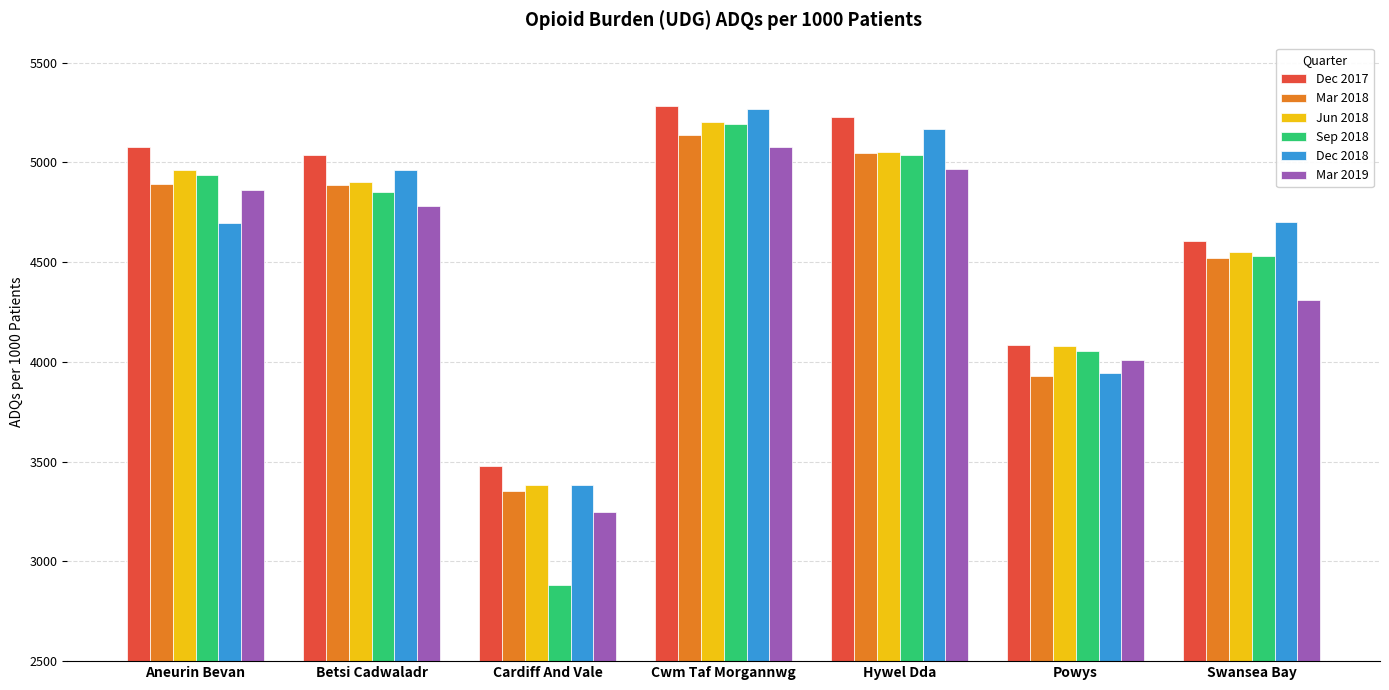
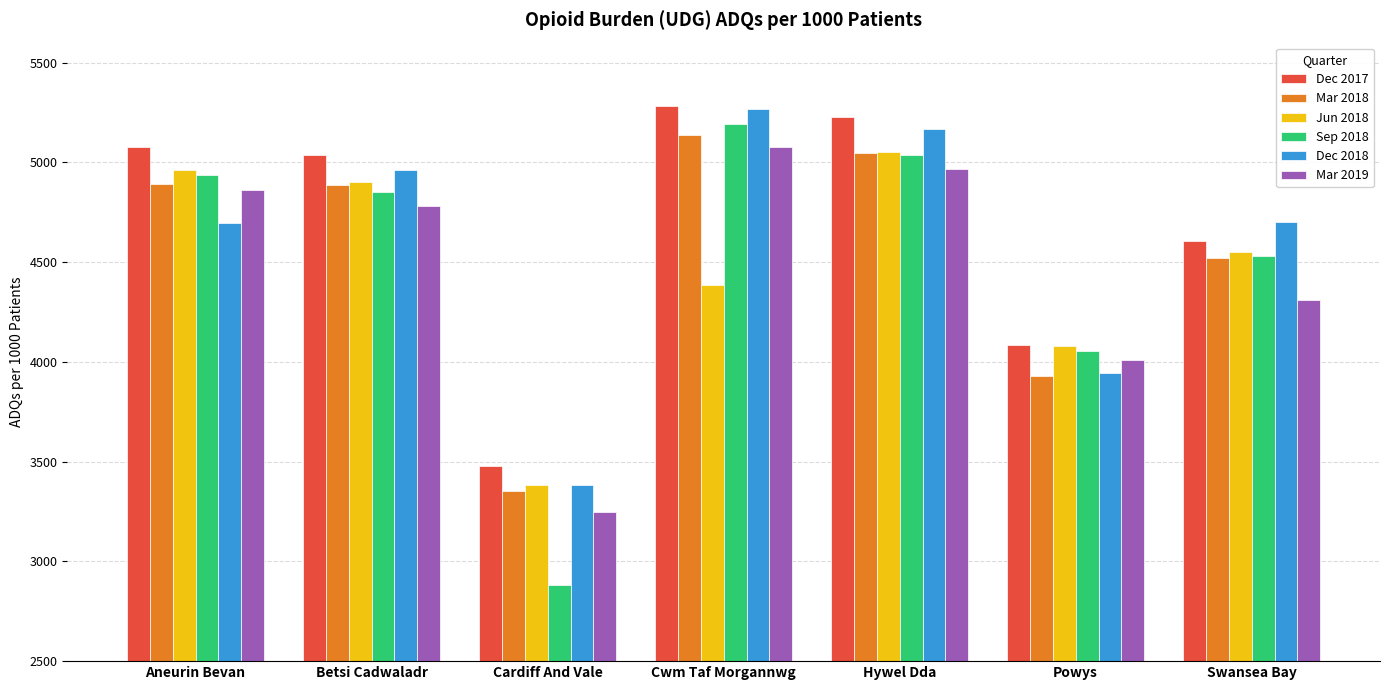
Jun 2018, Cwm Taf Morgannwg: 5200 -> 4390
